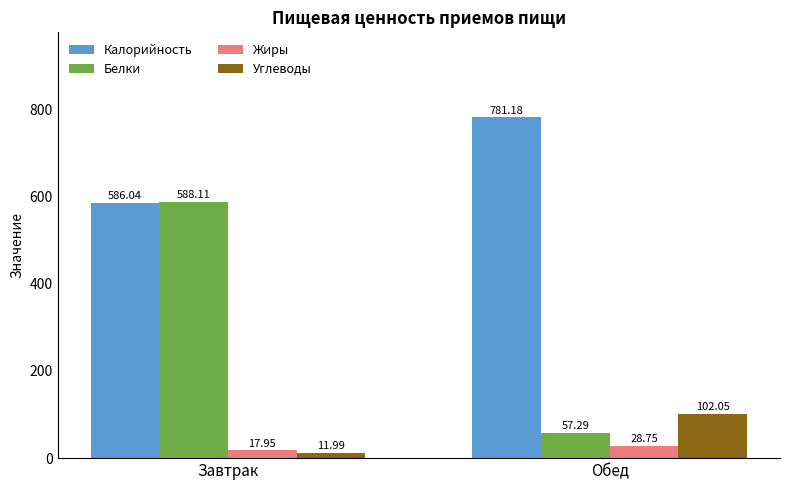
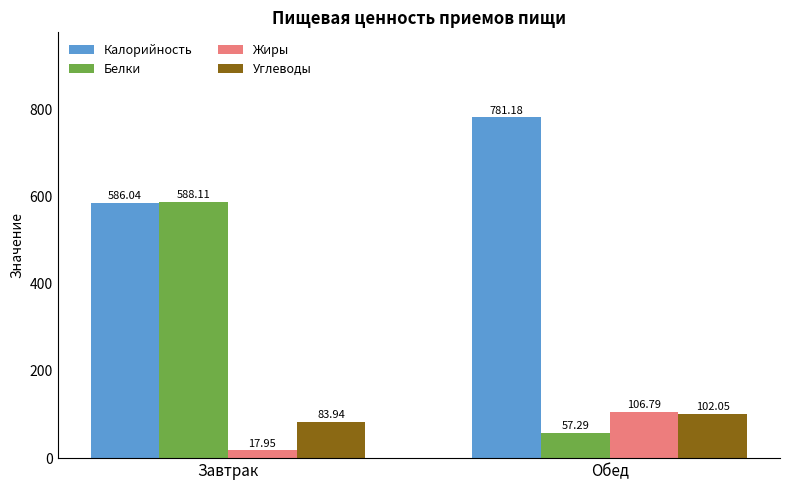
Углеводы, Завтрак: 11.99 -> 83.94
Жиры, Обед: 28.75 -> 106.79
